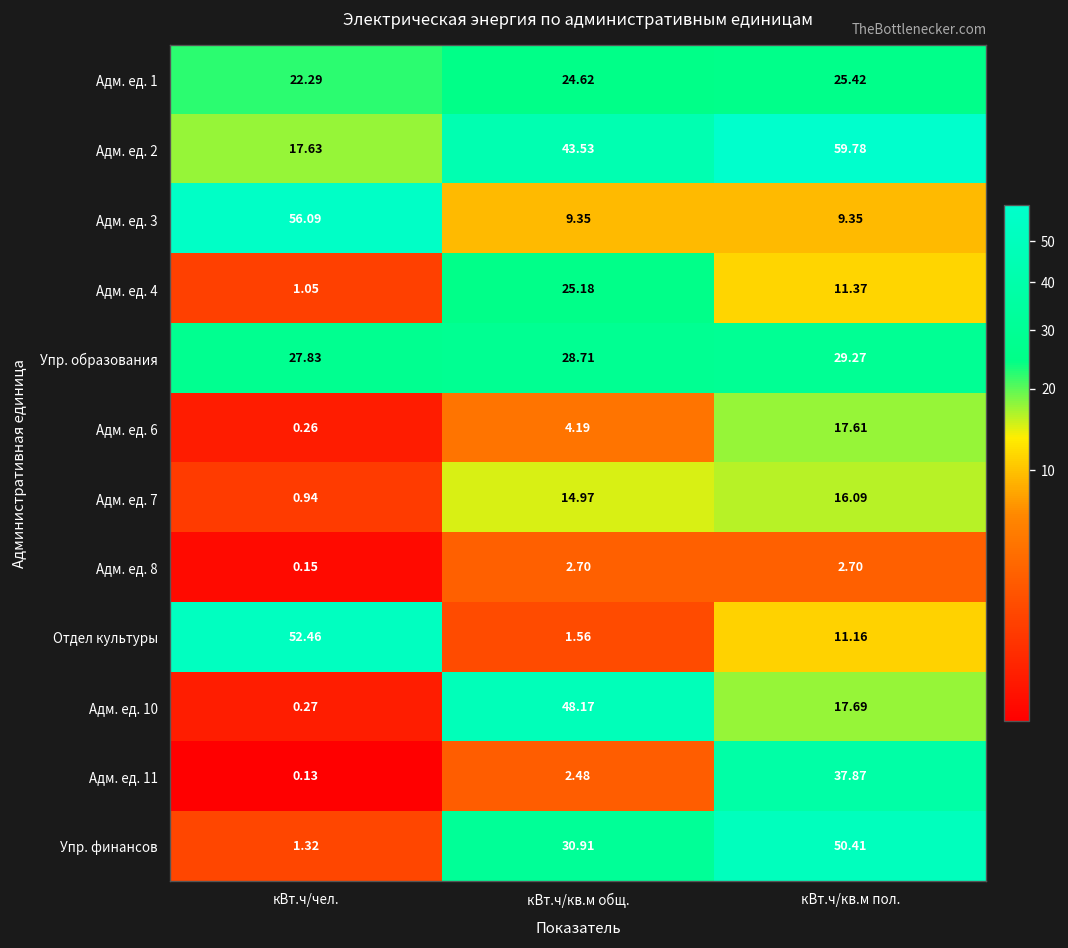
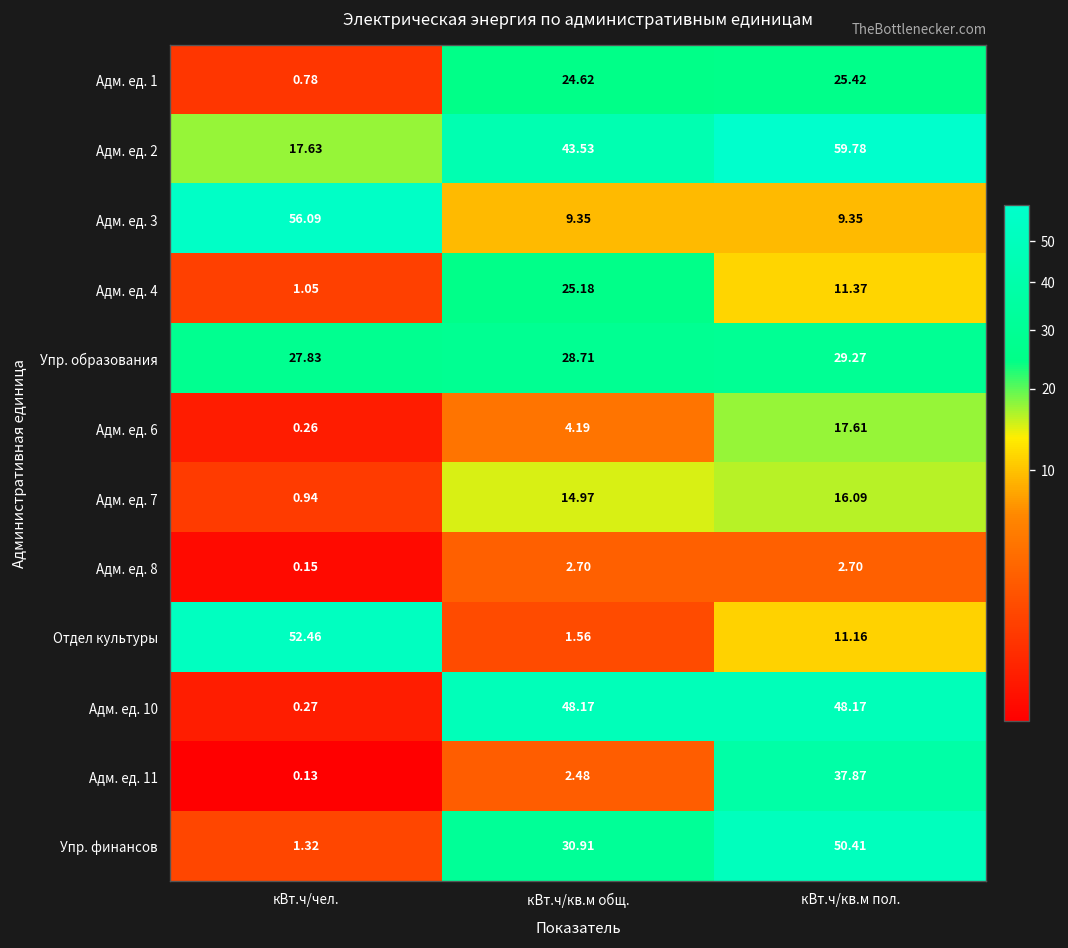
Адм. ед. 1, кВт.ч/чел.: 22.29 -> 0.78
Адм. ед. 10, кВт.ч/кв.м пол.: 17.69 -> 48.17
